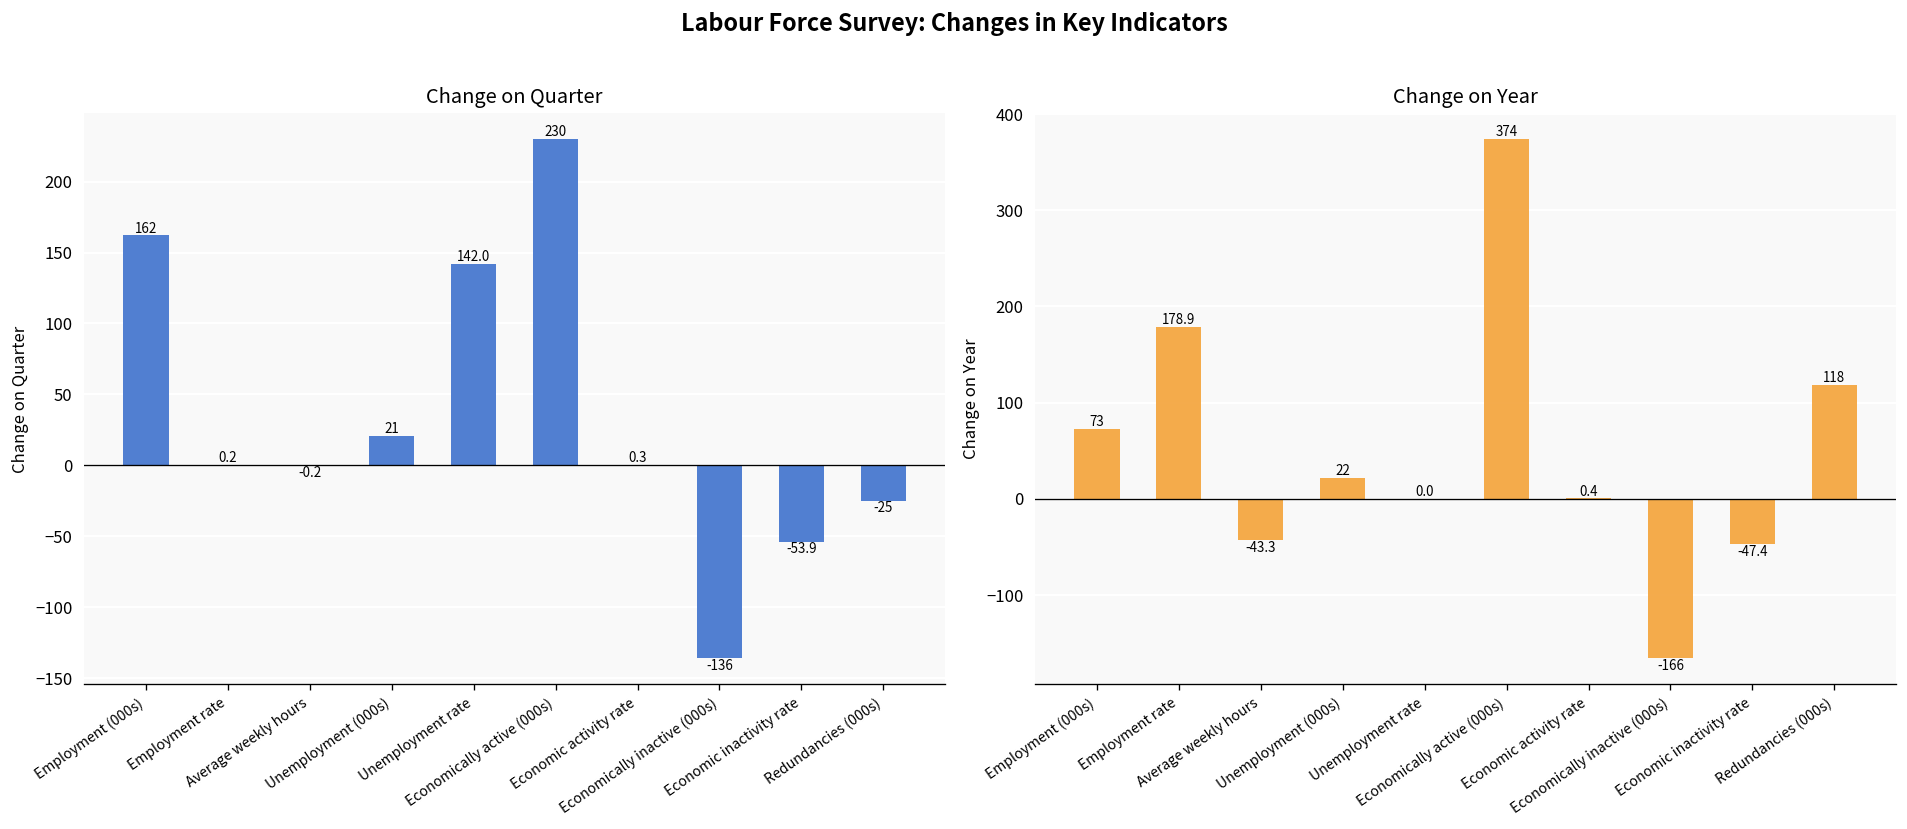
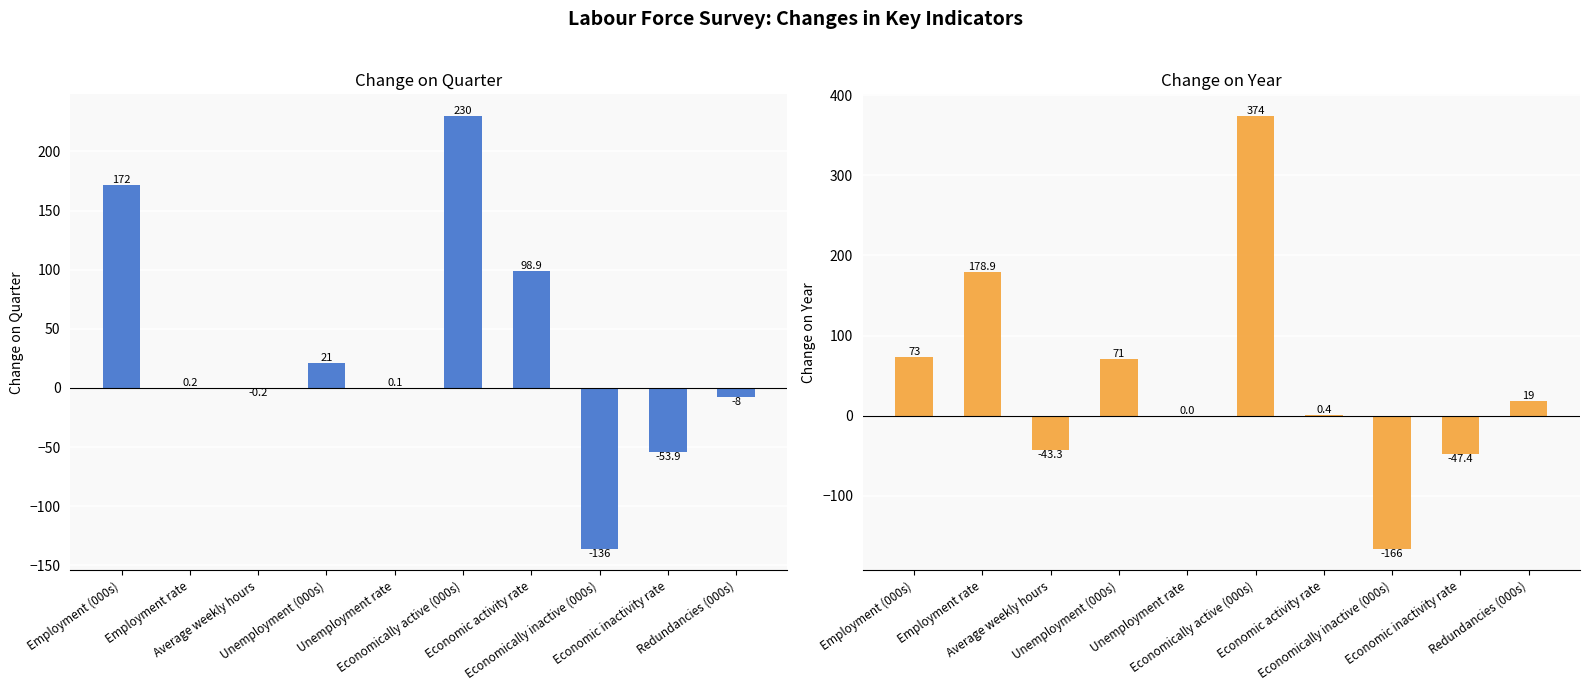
Change on Quarter, Employment (000s): 162 -> 172
Change on Quarter, Unemployment rate: 142.0 -> 0.1
Change on Quarter, Economic activity rate: 0.3 -> 98.9
Change on Quarter, Redundancies (000s): -25 -> -8
Change on Year, Unemployment (000s): 22 -> 71
Change on Year, Redundancies (000s): 118 -> 19
